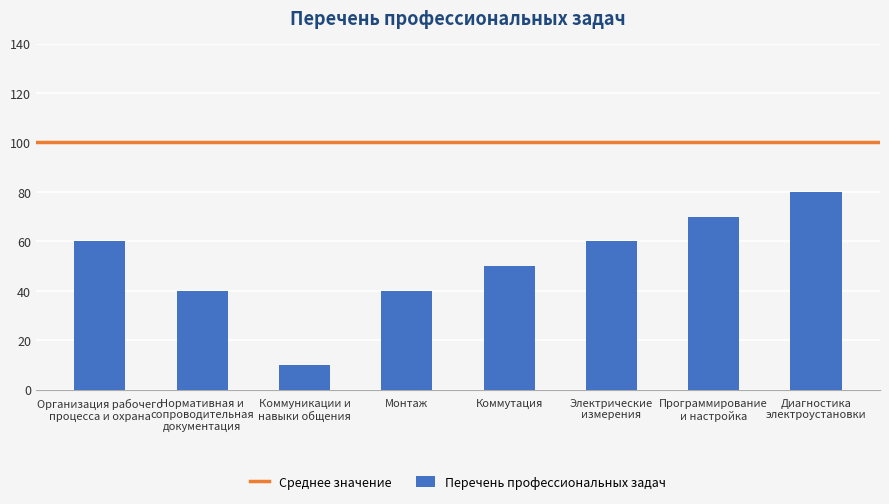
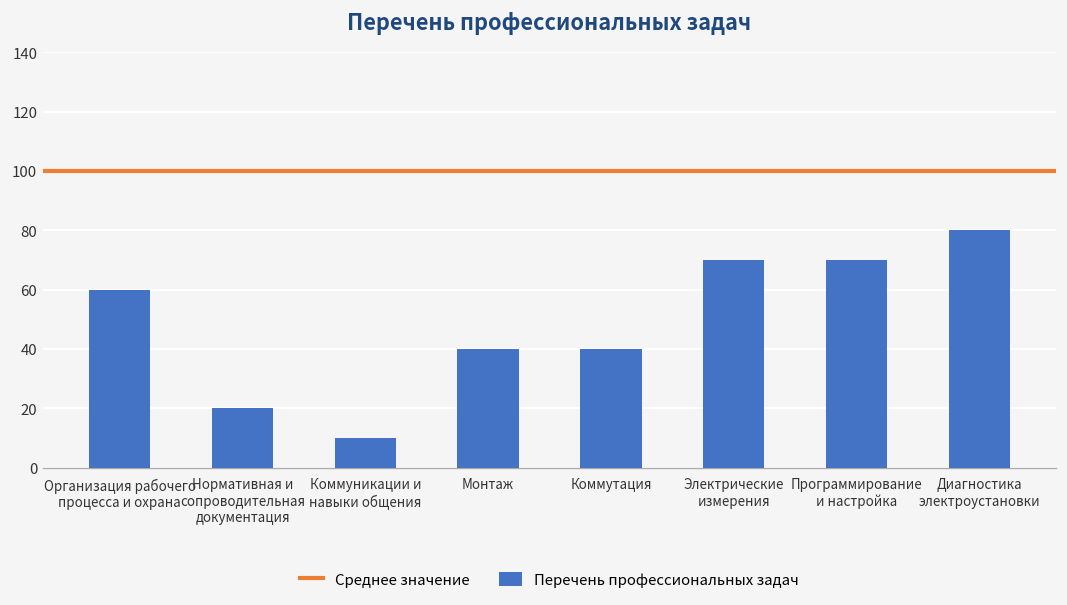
Нормативная и сопроводительная документация: 40 -> 20
Коммутация: 50 -> 40
Электрические измерения: 60 -> 70
